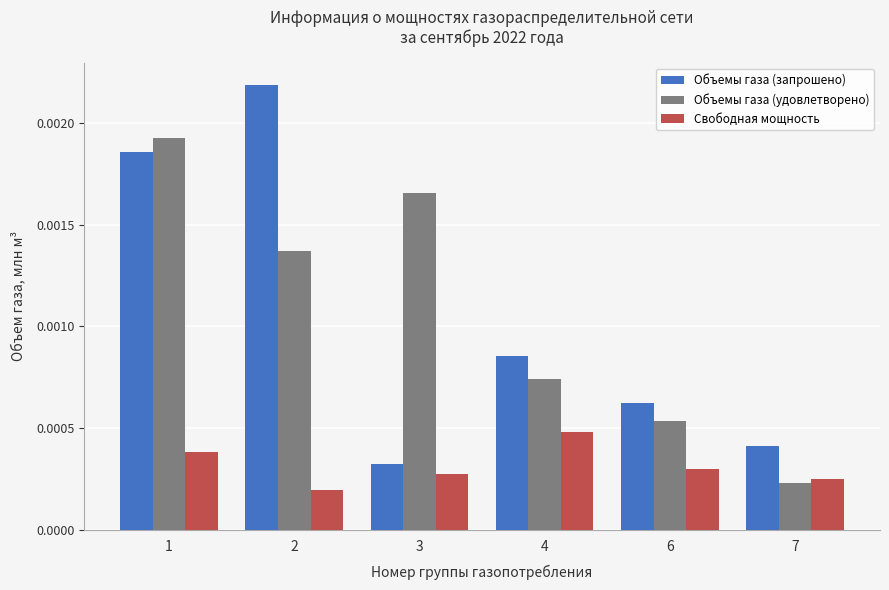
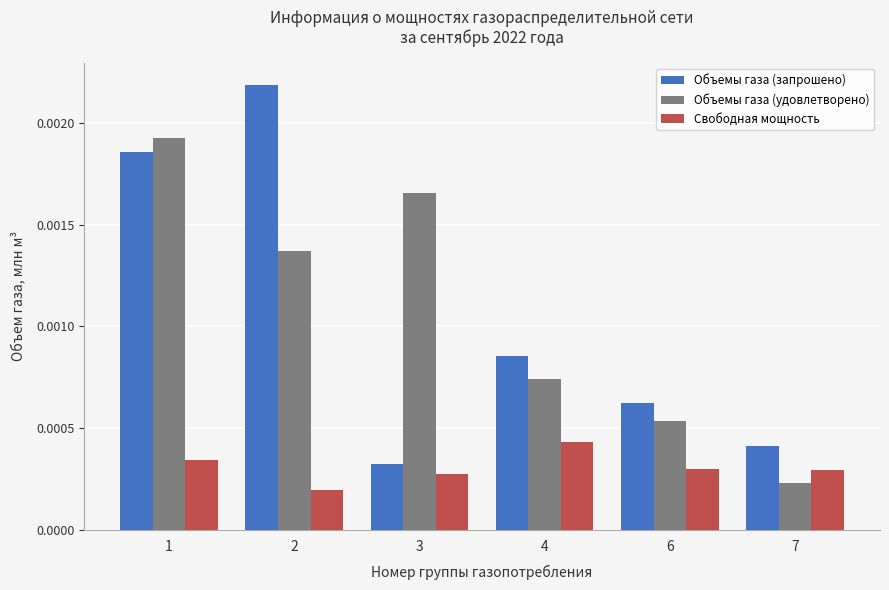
Свободная мощность, 1: 0.00039 -> 0.00034
Свободная мощность, 4: 0.00048 -> 0.00043
Свободная мощность, 7: 0.00025 -> 0.00030
